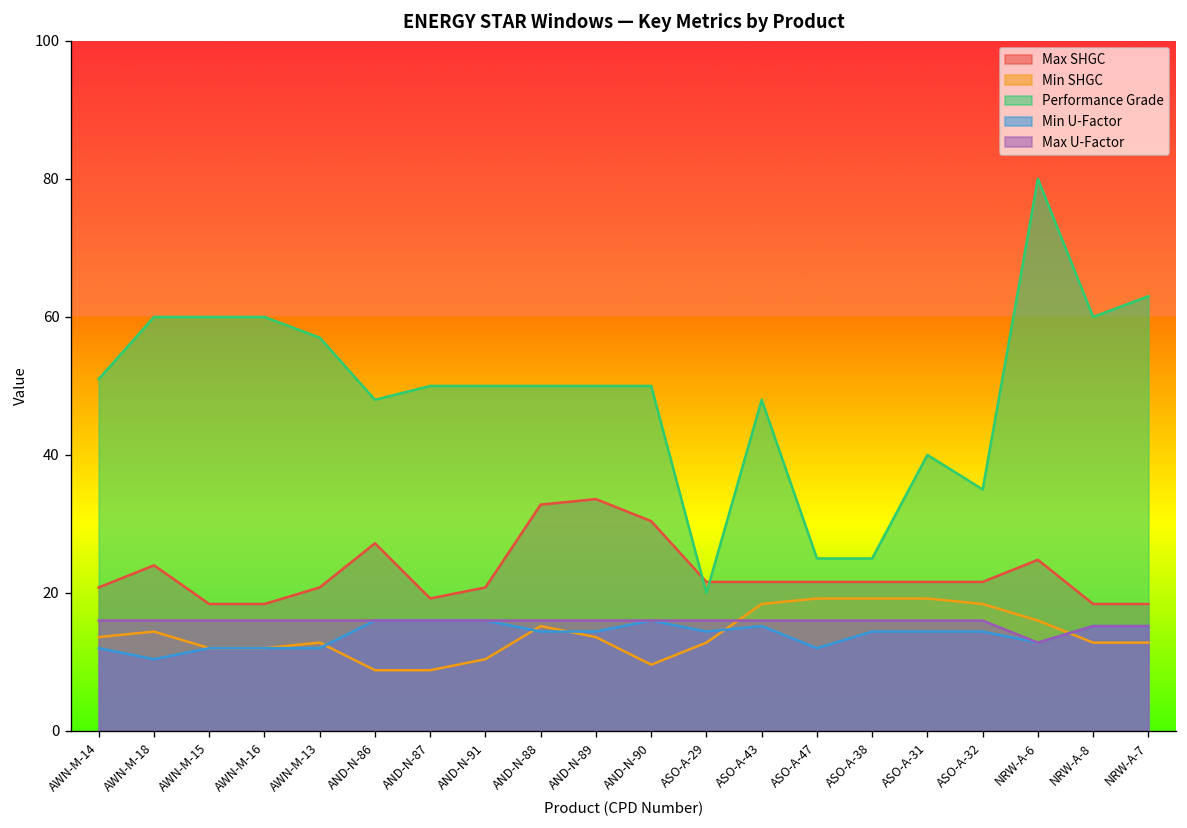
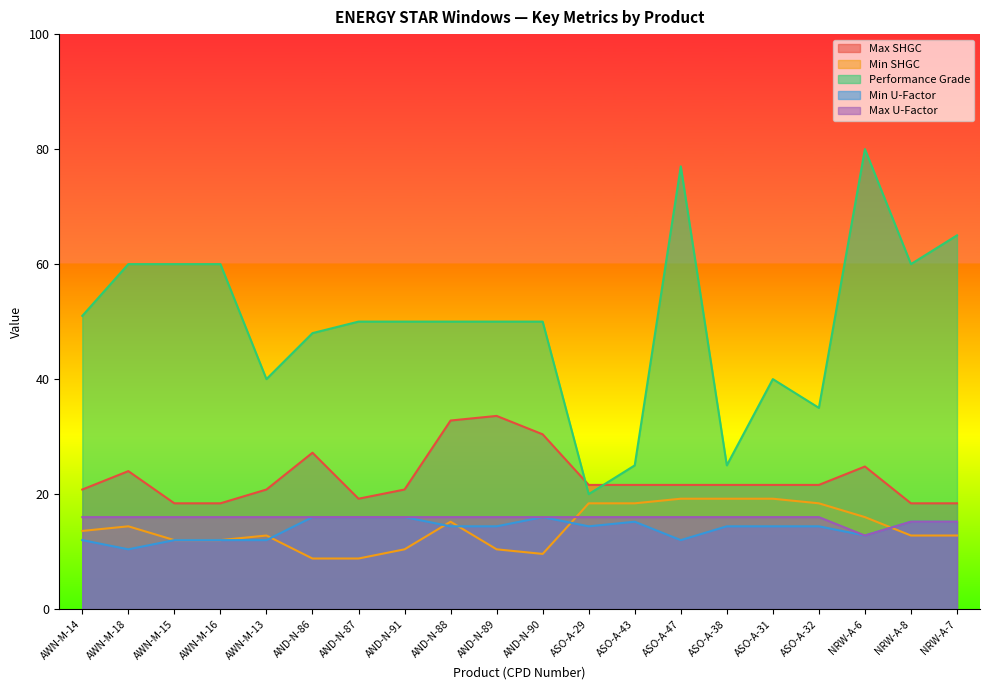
Performance Grade, AWN-M-13: 57 -> 40
Min SHGC, AND-N-89: 14 -> 10
Min SHGC, ASO-A-29: 13 -> 18
Performance Grade, ASO-A-43: 48 -> 25
Performance Grade, ASO-A-47: 25 -> 77
Performance Grade, NRW-A-7: 63 -> 65
